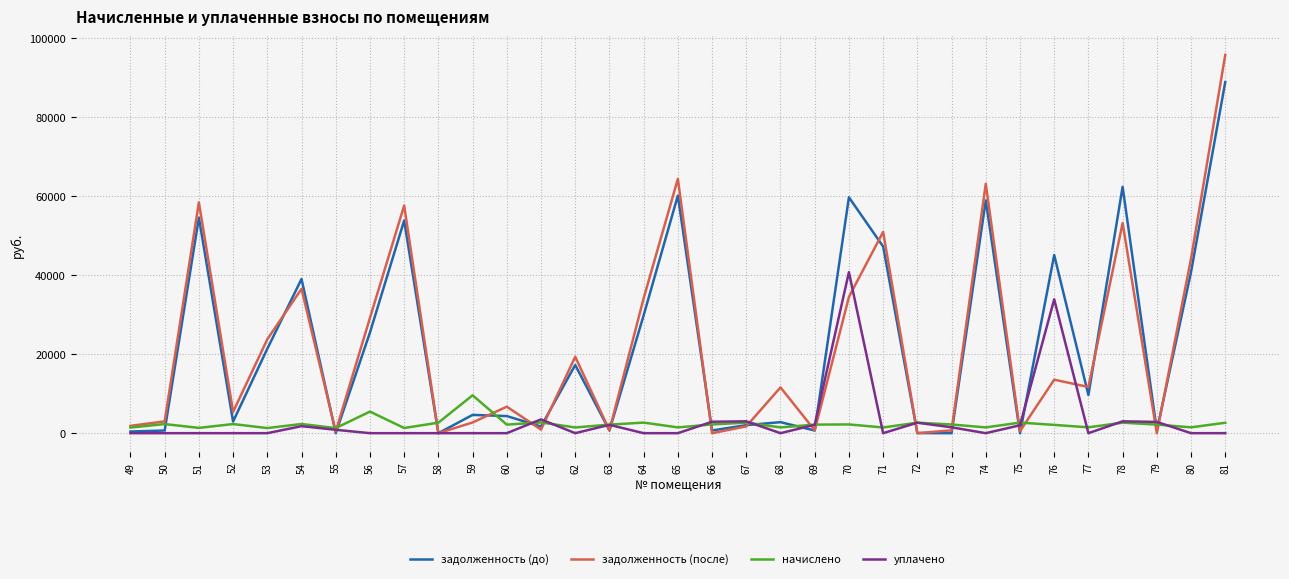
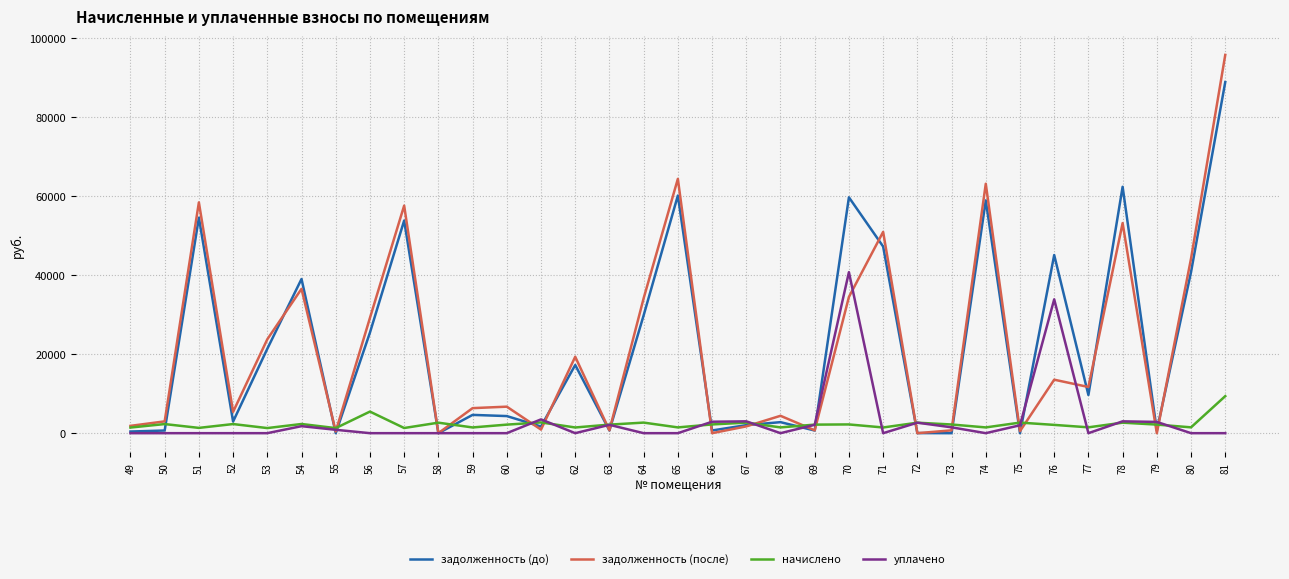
задолженность (после), 59: 3000 -> 6000
начислено, 59: 10000 -> 1000
задолженность (после), 68: 12000 -> 4000
начислено, 81: 3000 -> 9000
